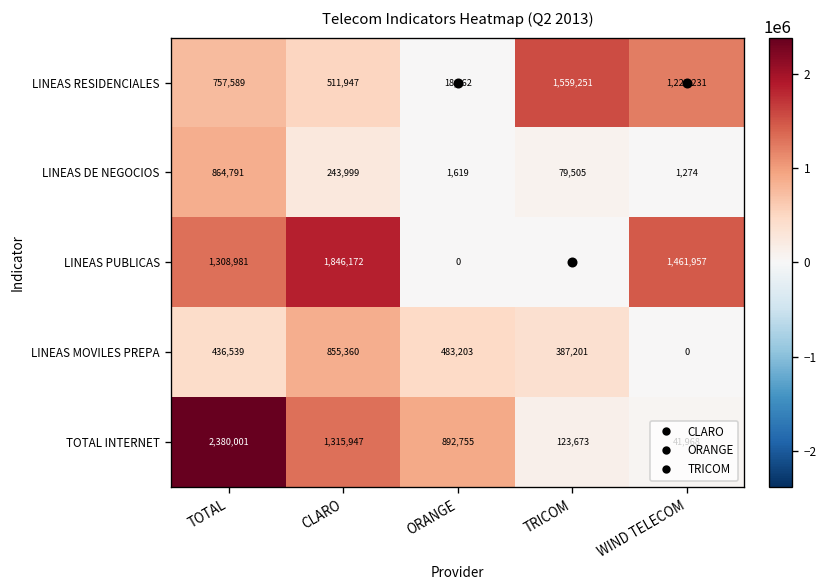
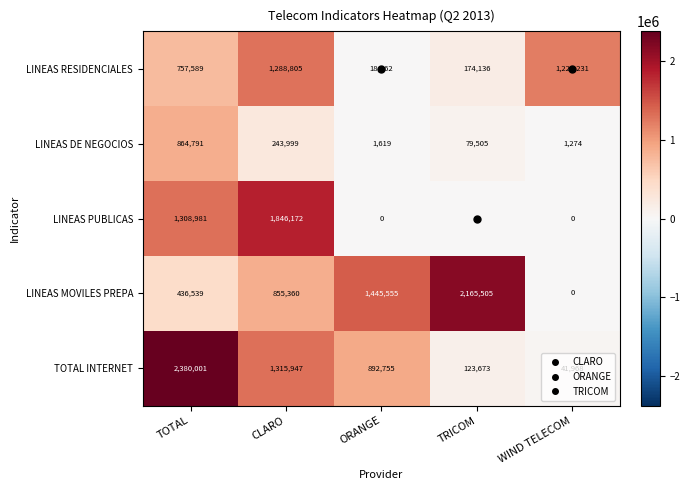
LINEAS RESIDENCIALES, CLARO: 511,947 -> 1,288,805
LINEAS RESIDENCIALES, TRICOM: 1,559,251 -> 174,136
LINEAS PUBLICAS, WIND TELECOM: 1,461,957 -> 0
LINEAS MOVILES PREPA, ORANGE: 483,203 -> 1,445,555
LINEAS MOVILES PREPA, TRICOM: 387,201 -> 2,165,505
